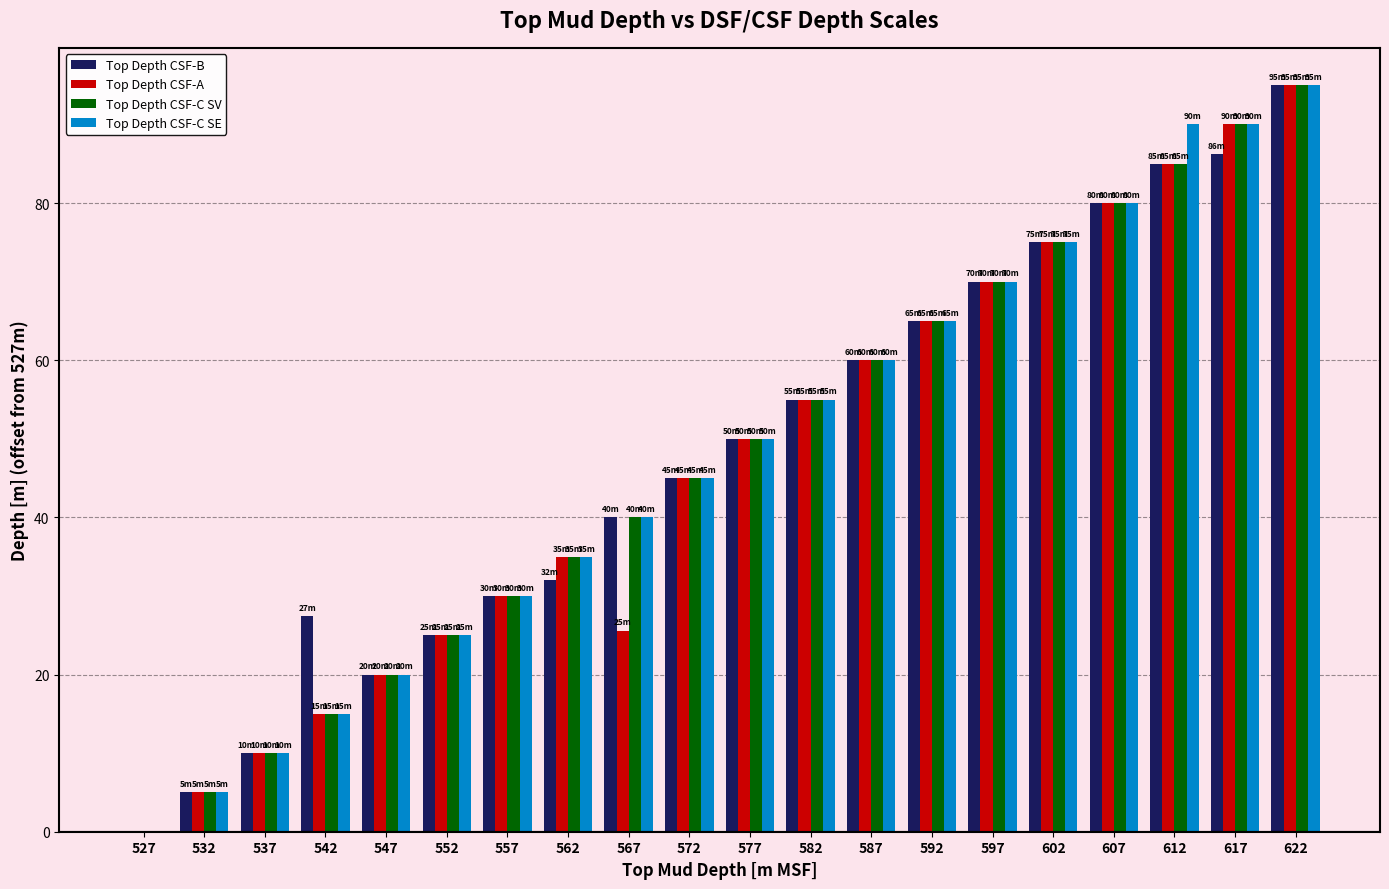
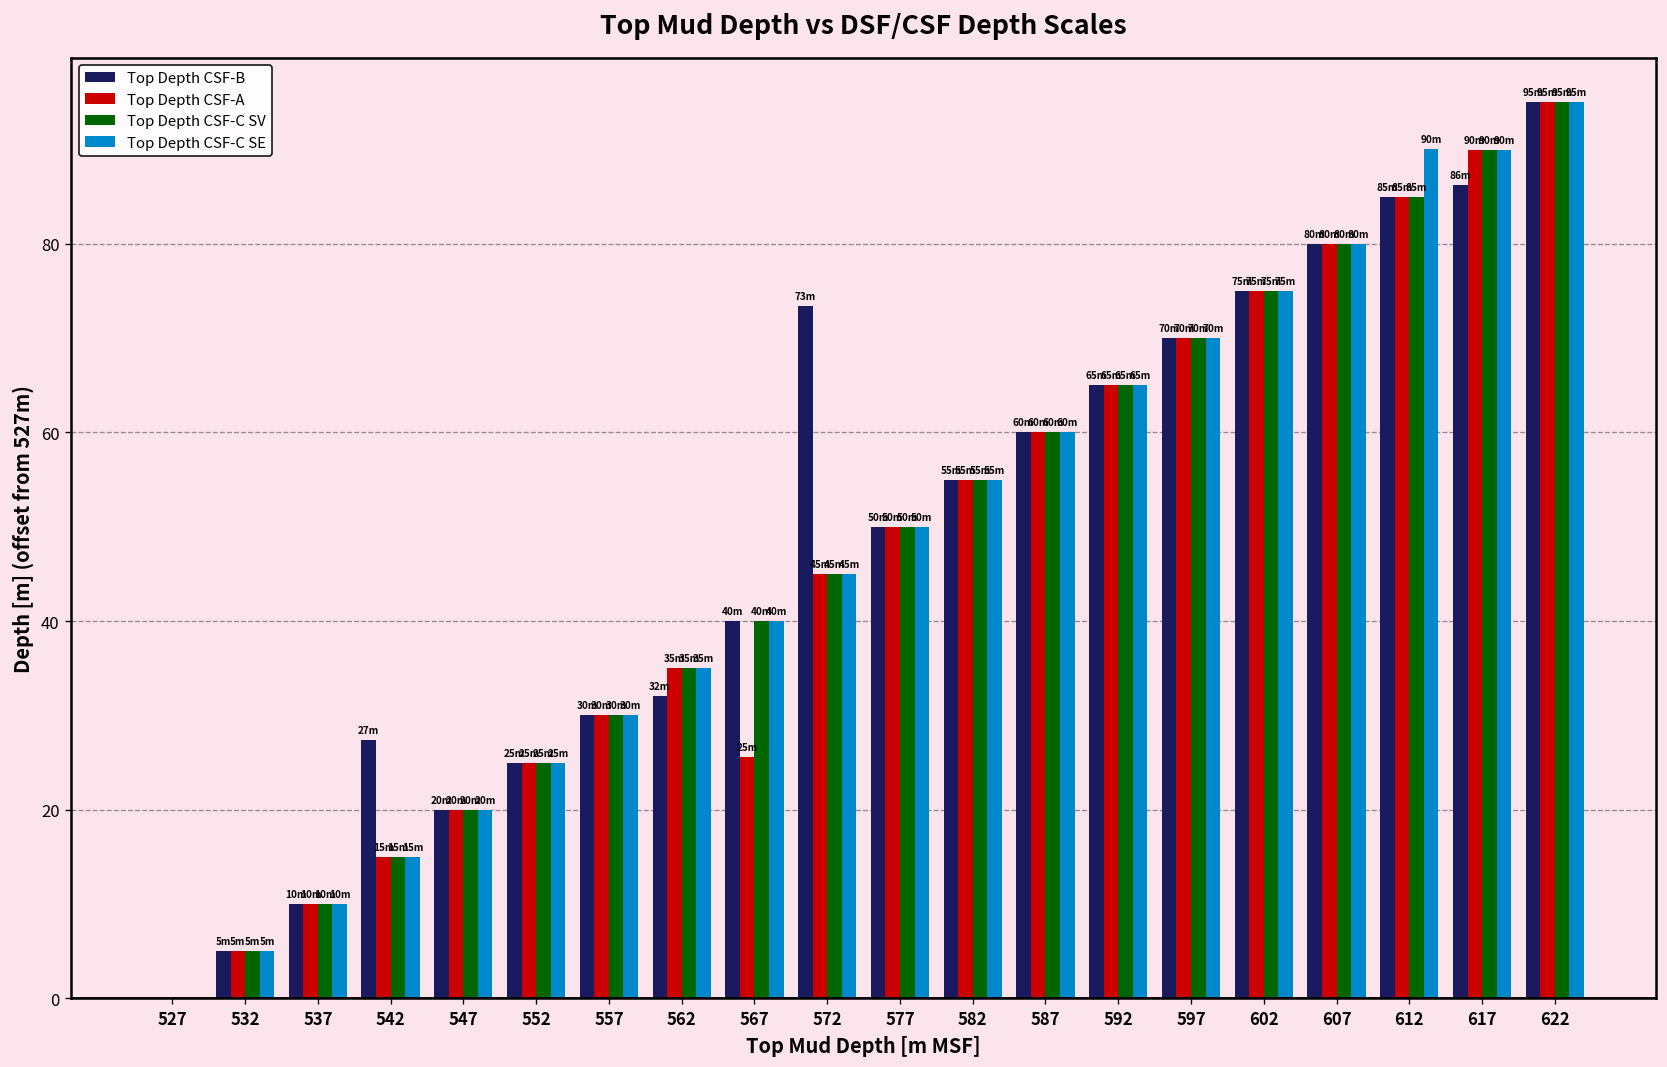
Top Depth CSF-B, 572: 45m -> 73m
